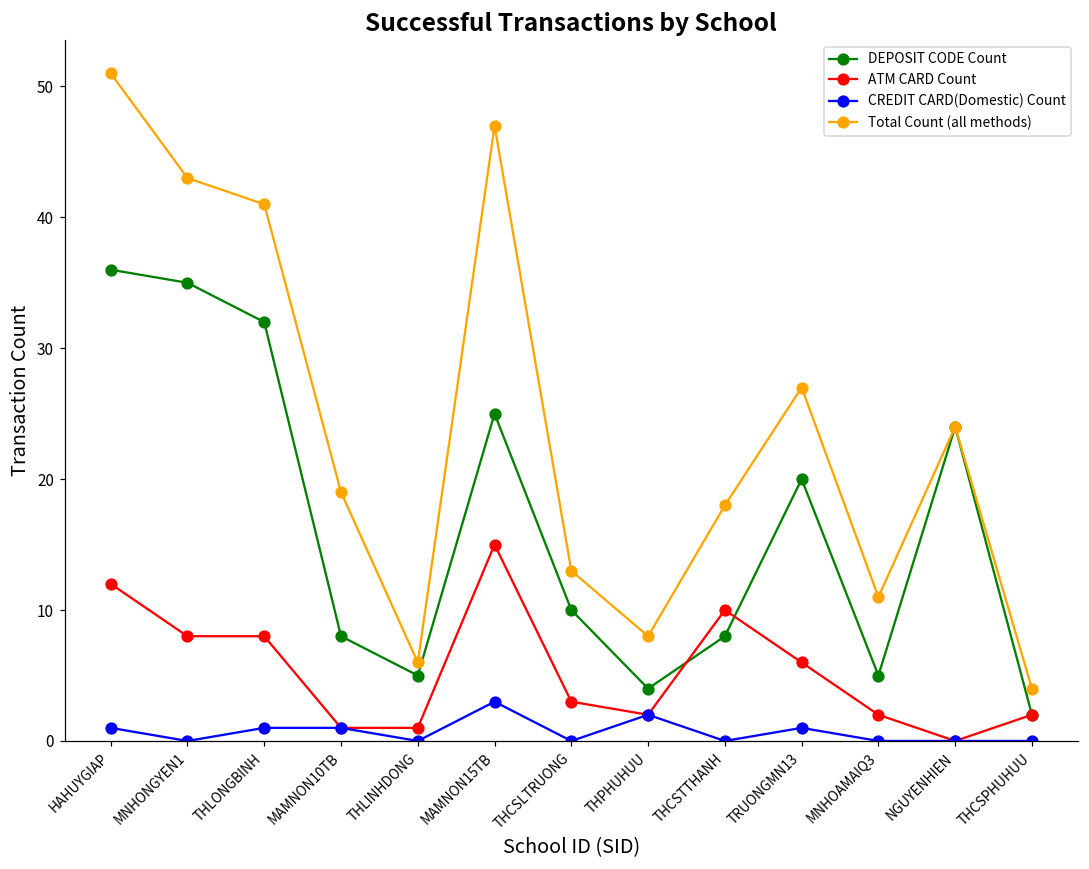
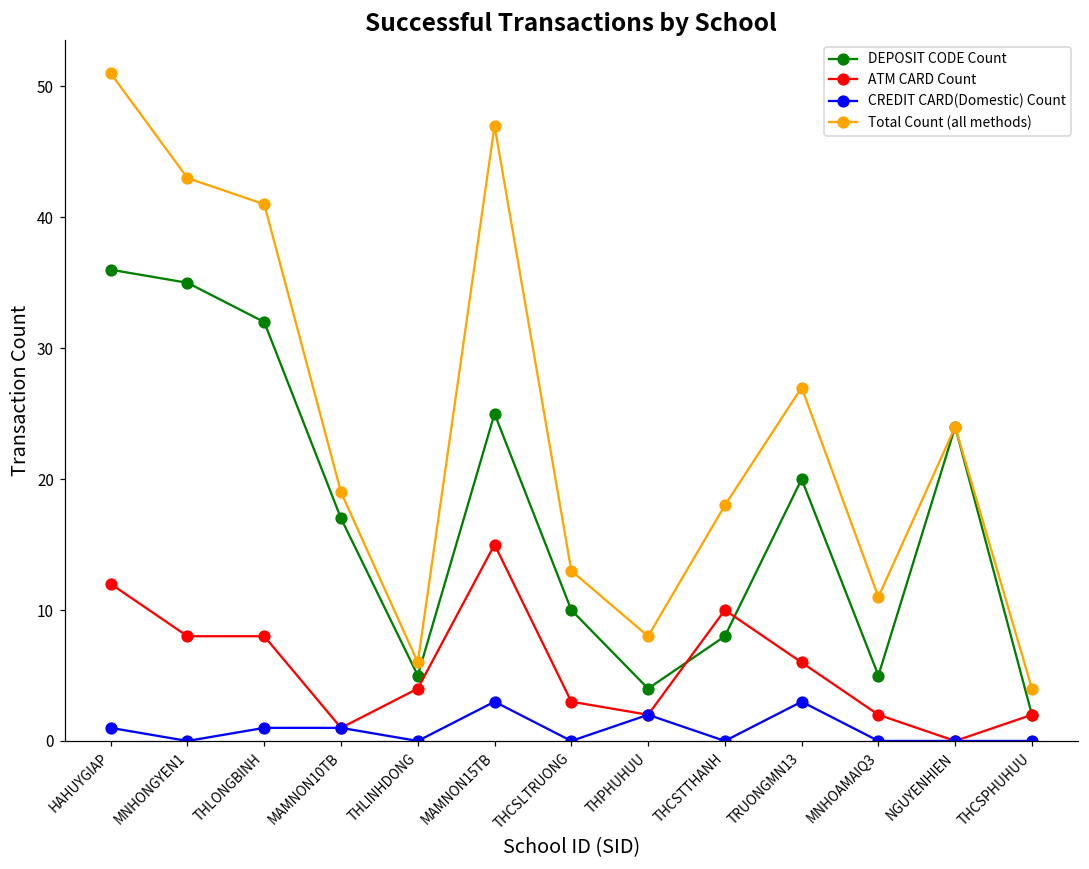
DEPOSIT CODE Count, MAMNON10TB: 8 -> 17
ATM CARD Count, THLINHDONG: 1 -> 4
CREDIT CARD(Domestic) Count, TRUONGMN13: 1 -> 3
